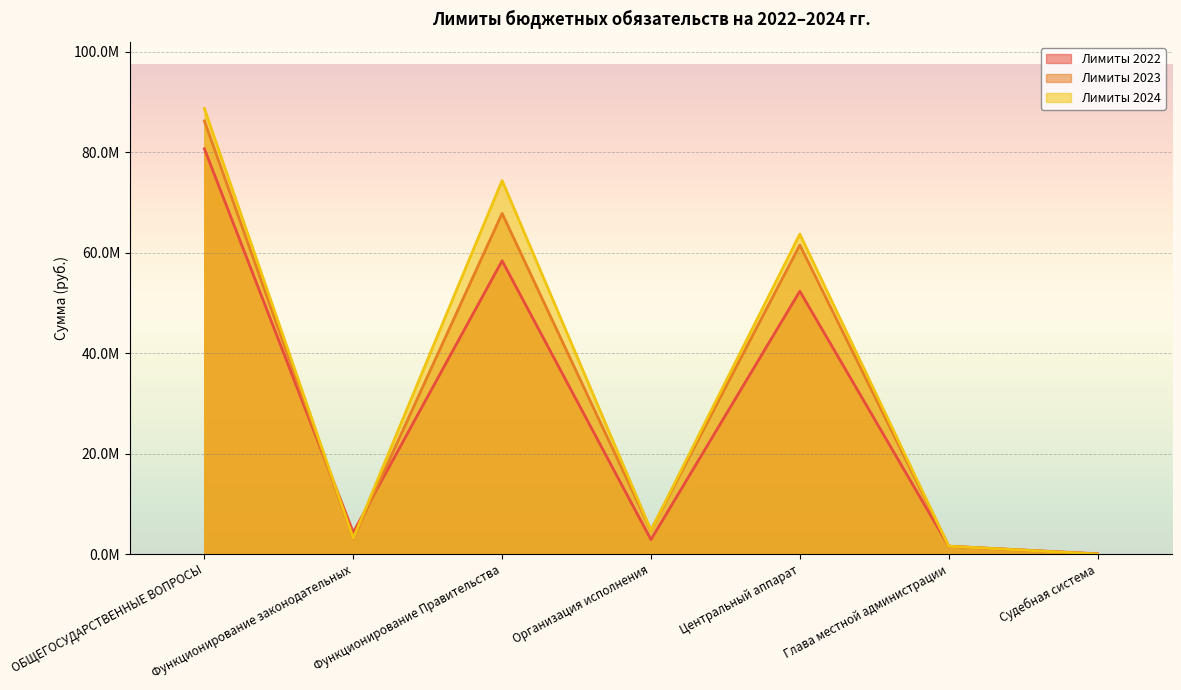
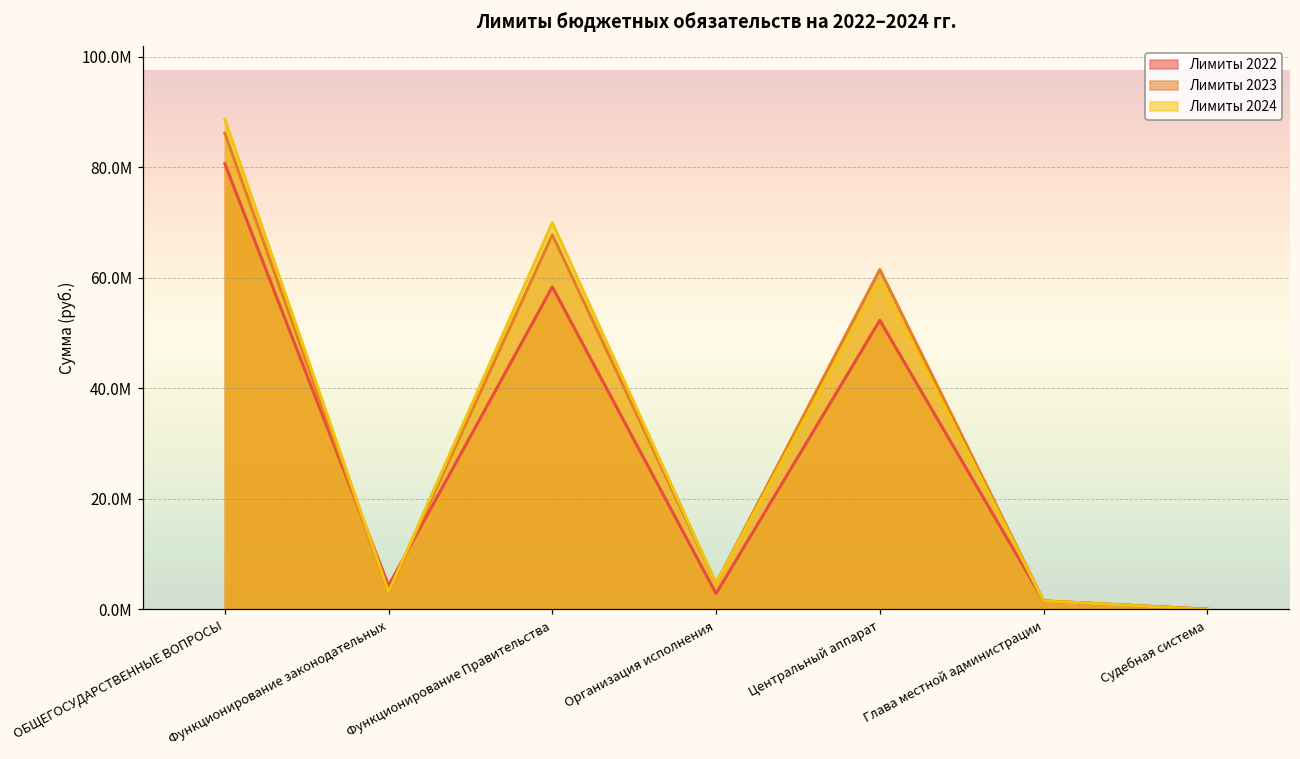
Лимиты 2024, Функционирование Правительства: 74000000 -> 70000000
Лимиты 2024, Центральный аппарат: 64000000 -> 60000000
